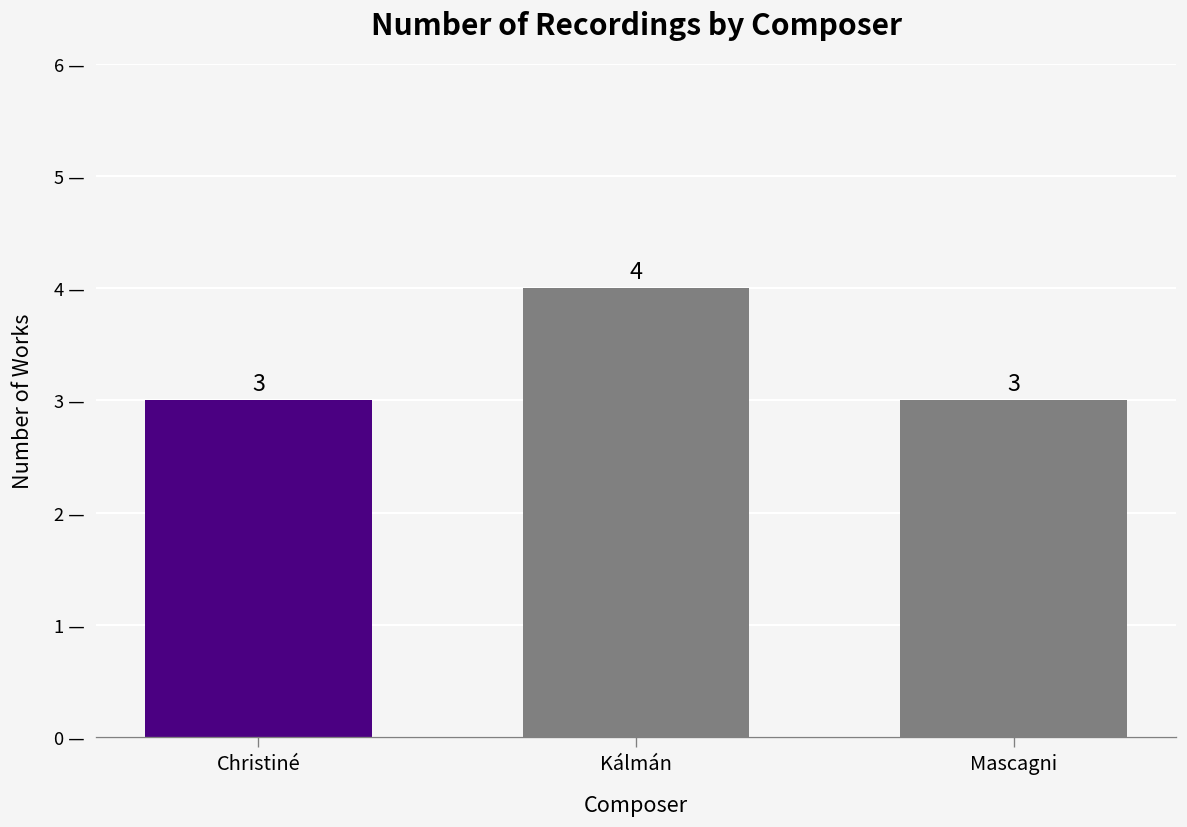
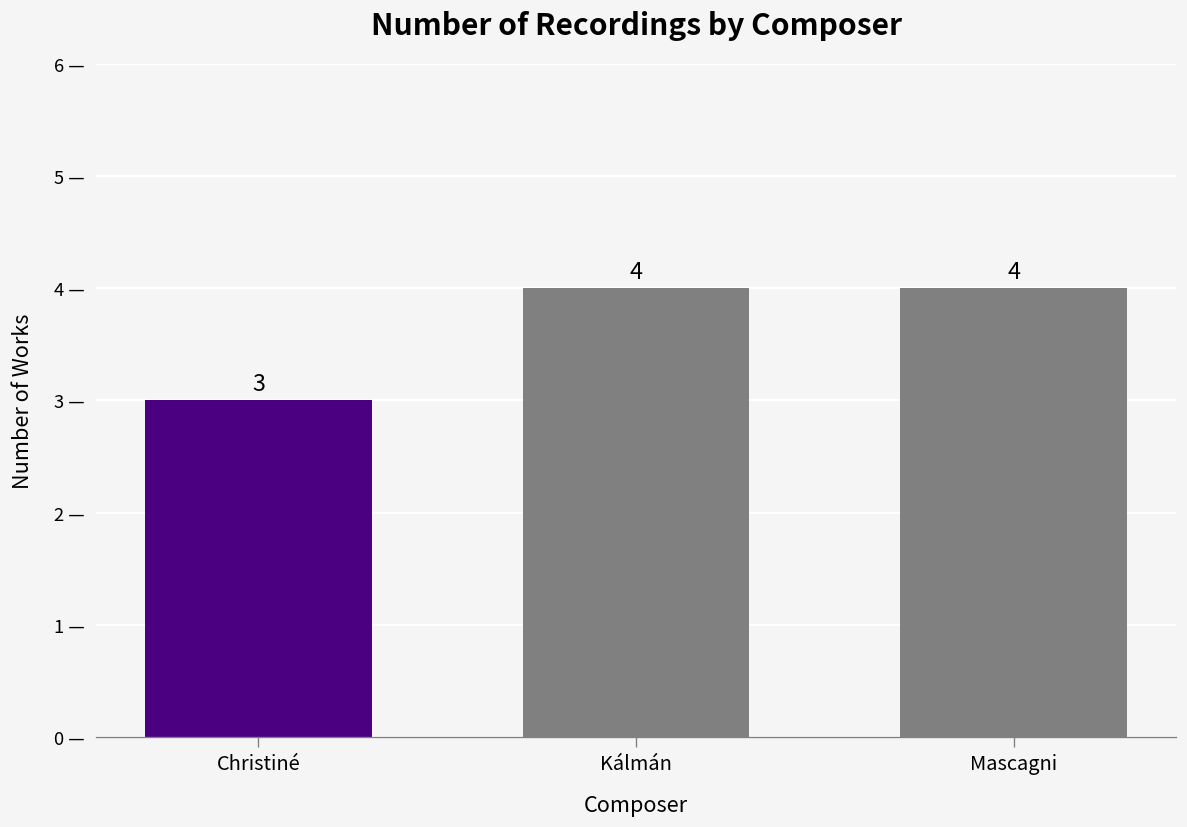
Mascagni: 3 -> 4
